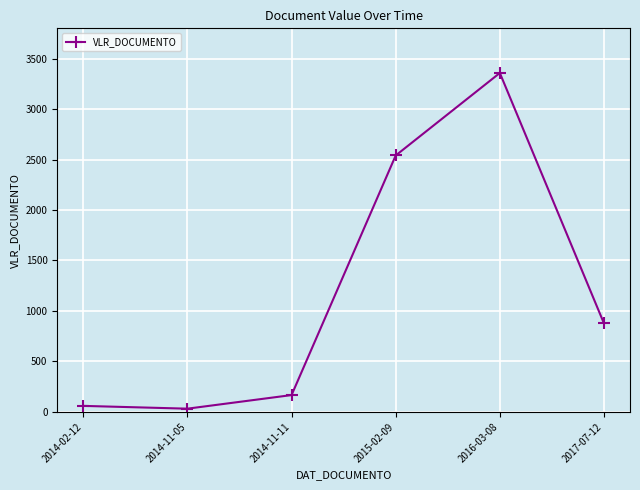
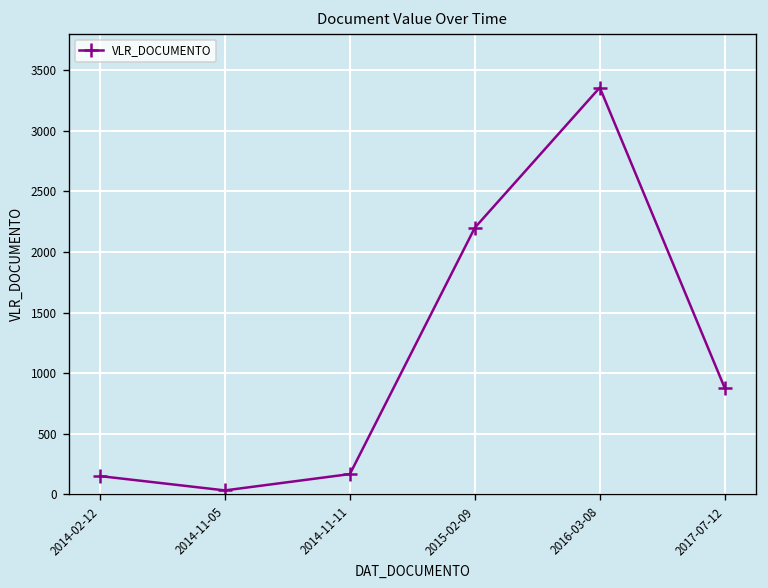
2014-02-12: 60 -> 150
2015-02-09: 2540 -> 2200
